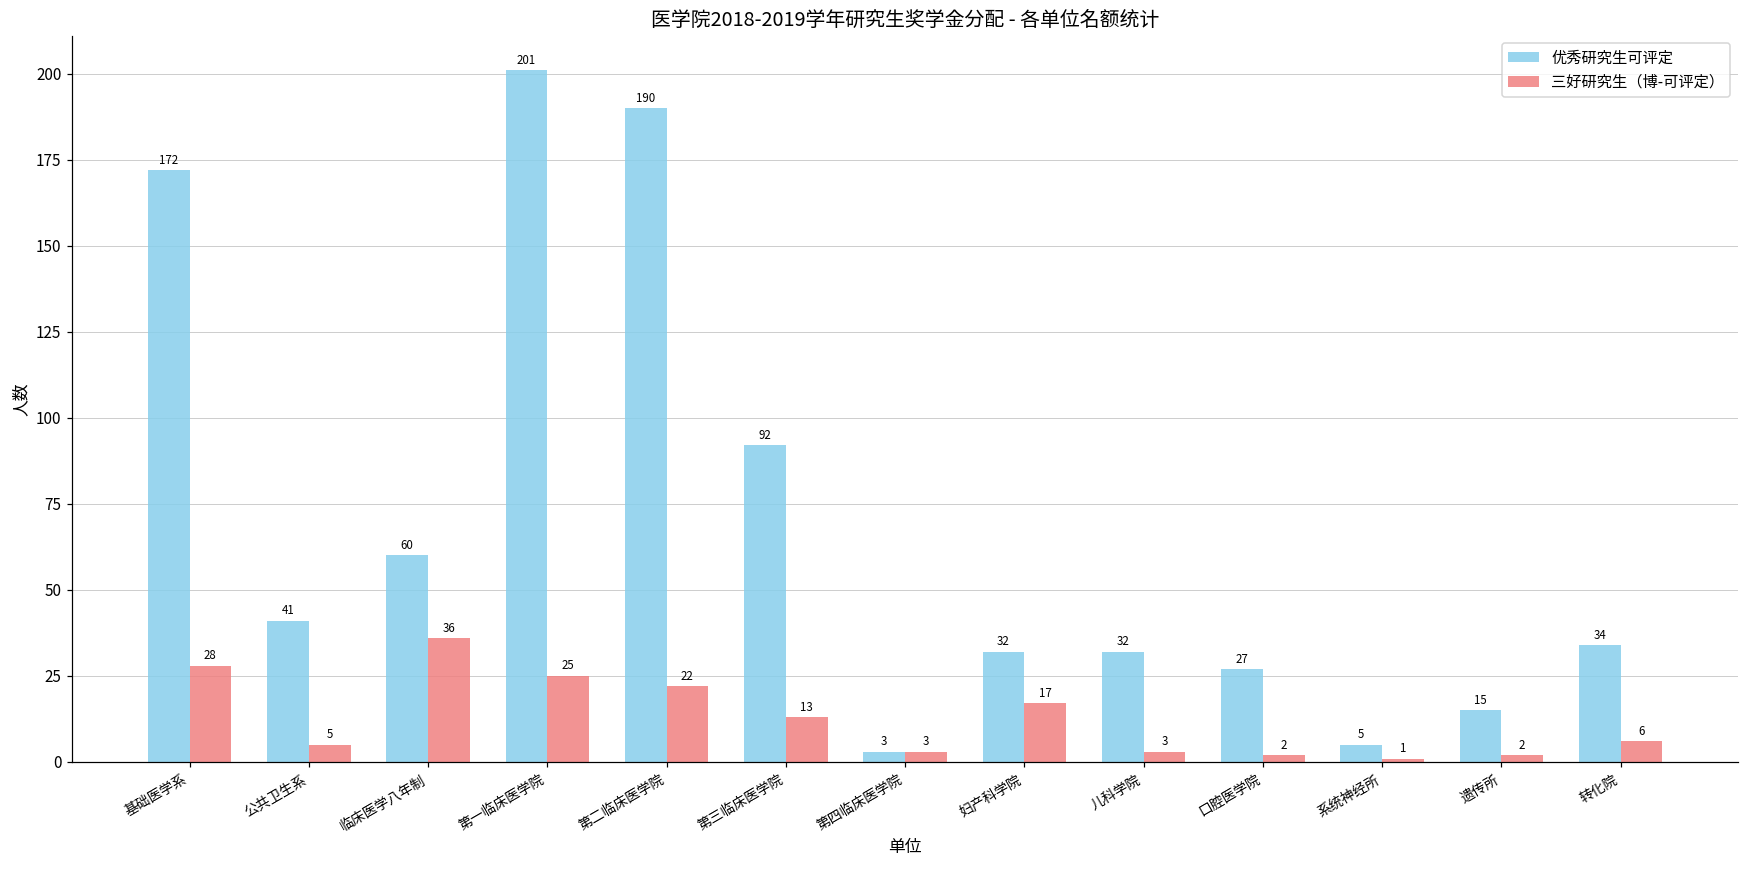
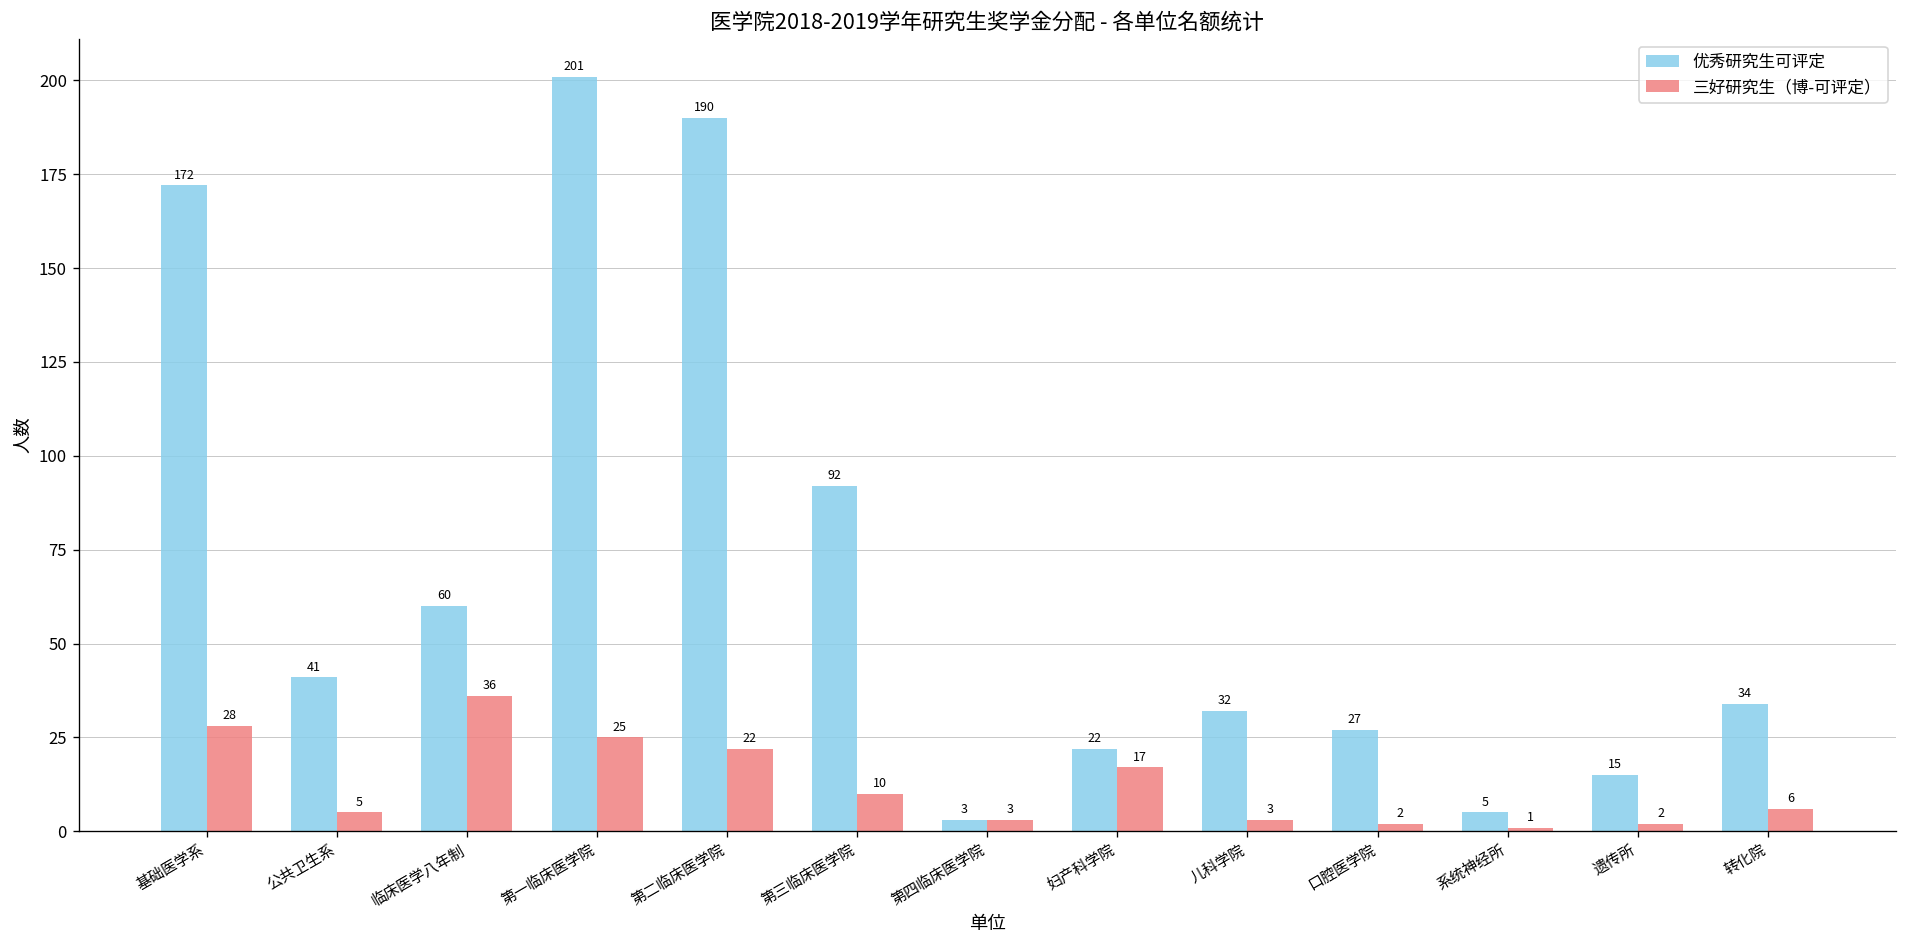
三好研究生（博-可评定）, 第三临床医学院: 13 -> 10
优秀研究生可评定, 妇产科学院: 32 -> 22
